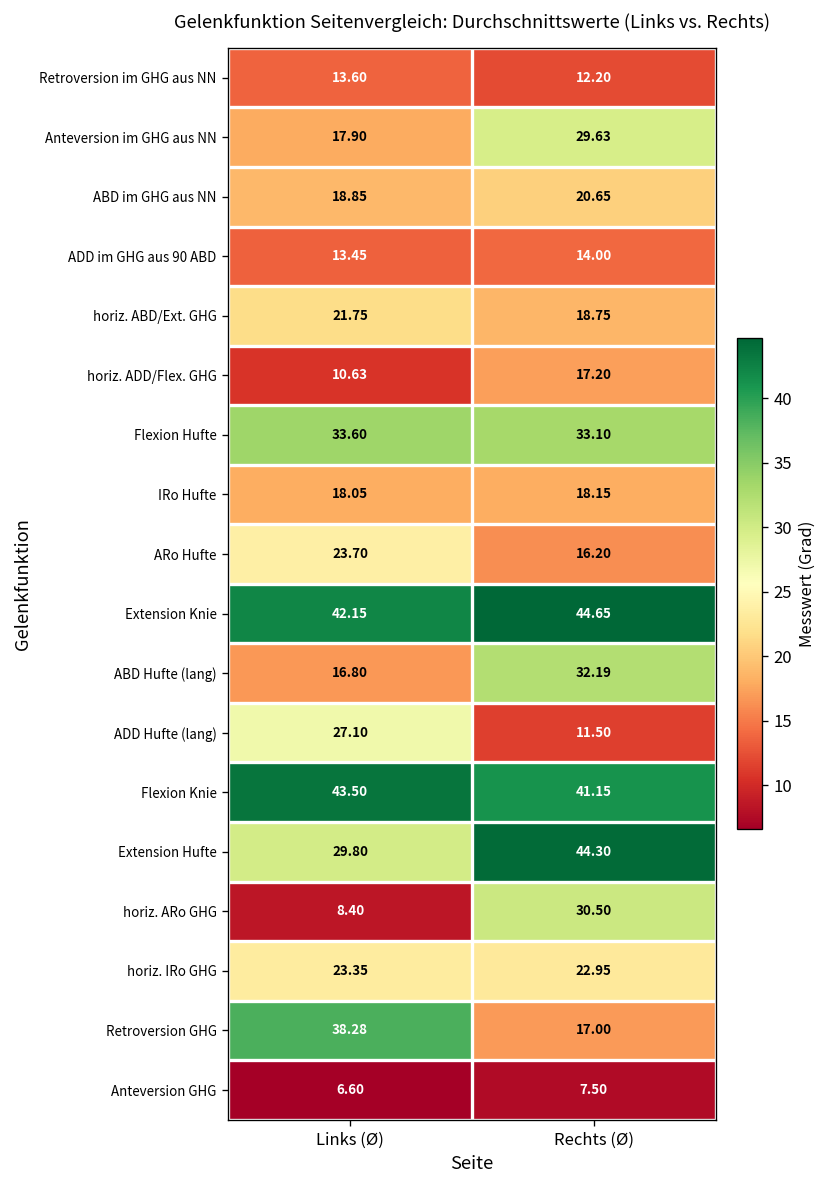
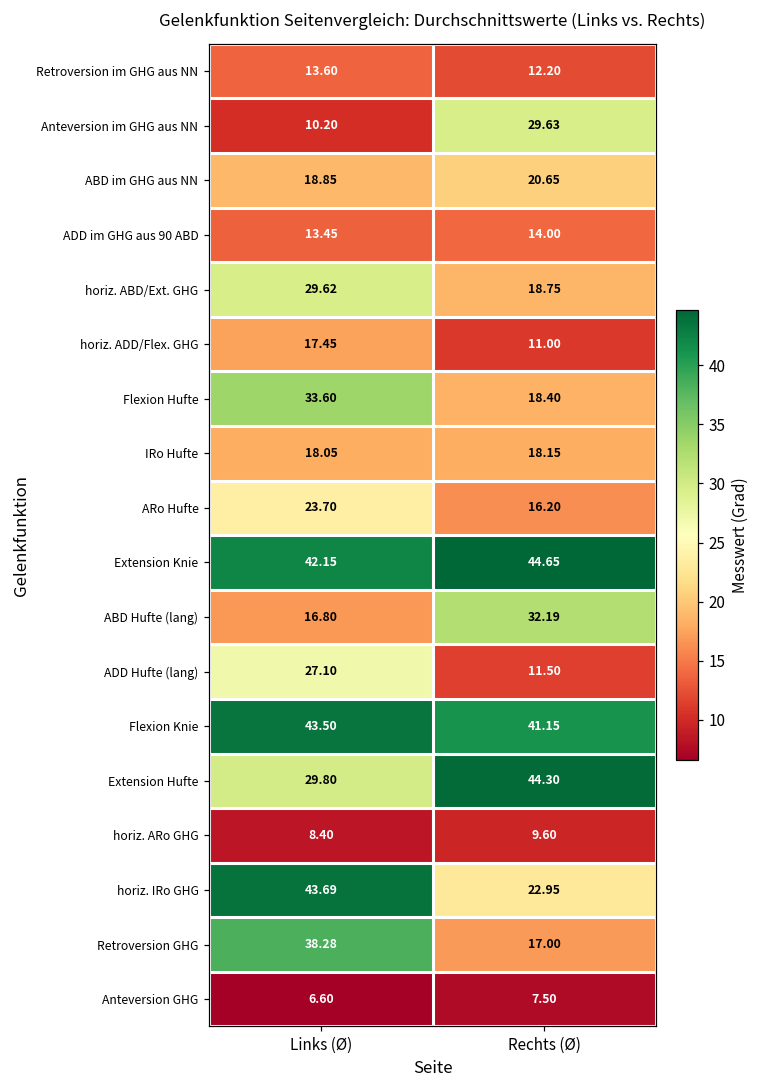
Anteversion im GHG aus NN, Links (Ø): 17.90 -> 10.20
horiz. ABD/Ext. GHG, Links (Ø): 21.75 -> 29.62
horiz. ADD/Flex. GHG, Links (Ø): 10.63 -> 17.45
horiz. ADD/Flex. GHG, Rechts (Ø): 17.20 -> 11.00
Flexion Hufte, Rechts (Ø): 33.10 -> 18.40
horiz. ARo GHG, Rechts (Ø): 30.50 -> 9.60
horiz. IRo GHG, Links (Ø): 23.35 -> 43.69
